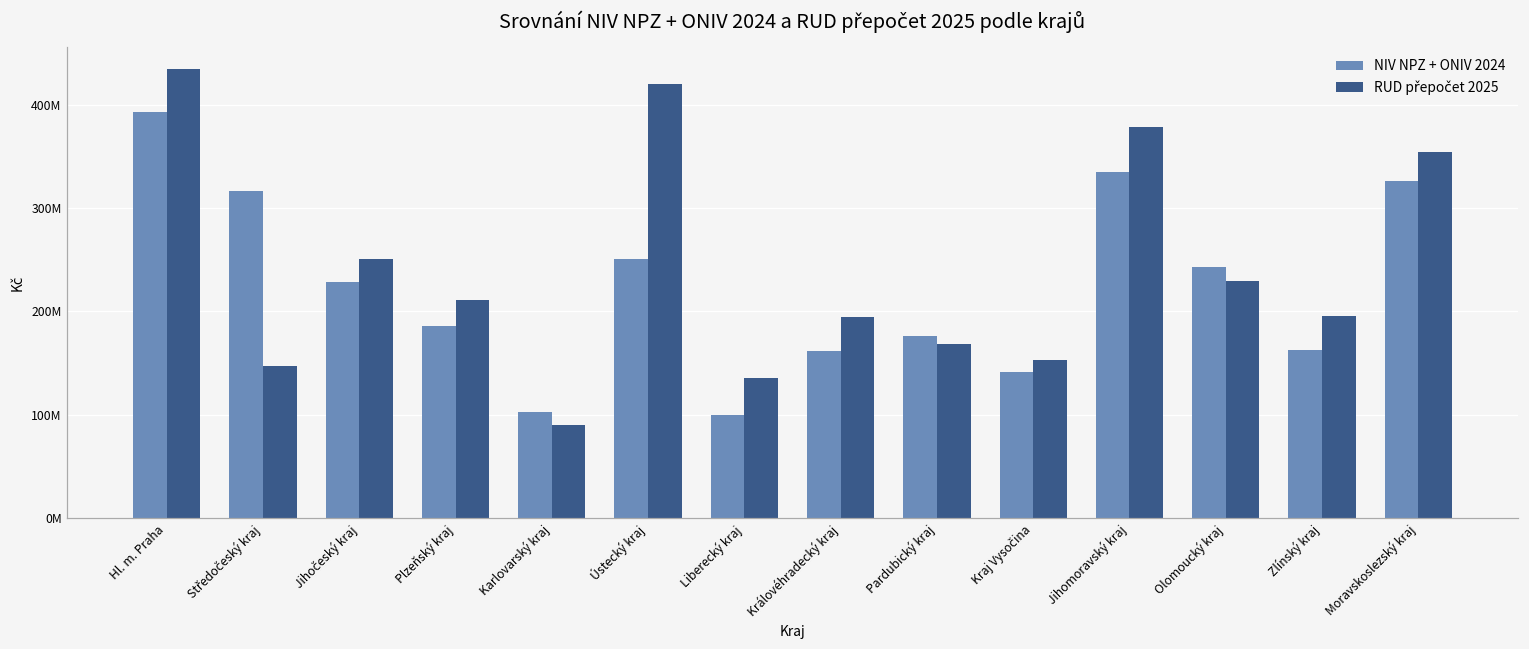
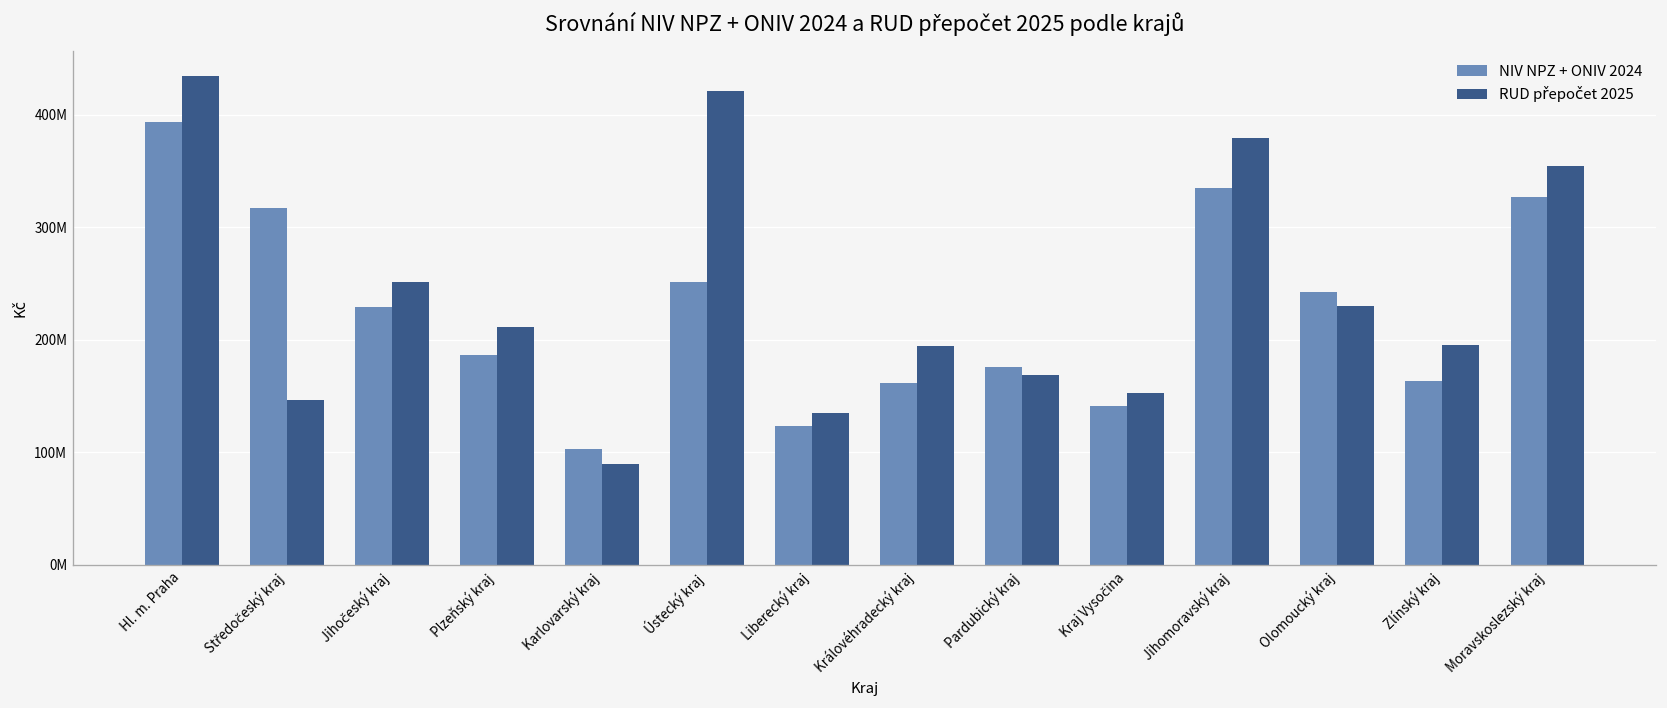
NIV NPZ + ONIV 2024, Liberecký kraj: 100000000 -> 120000000
